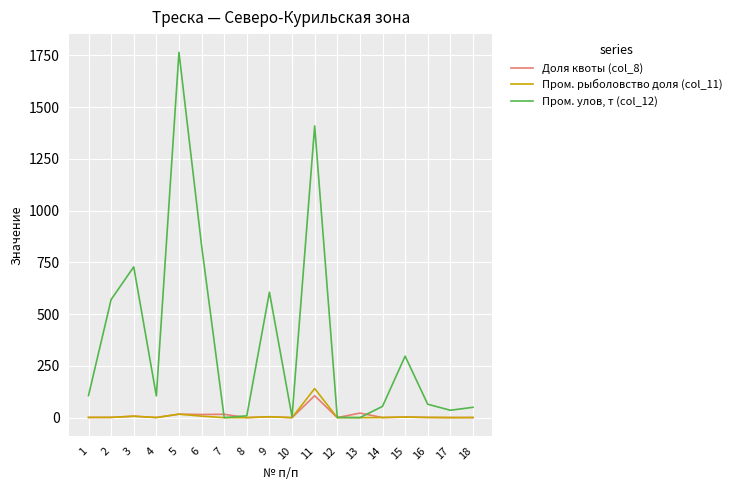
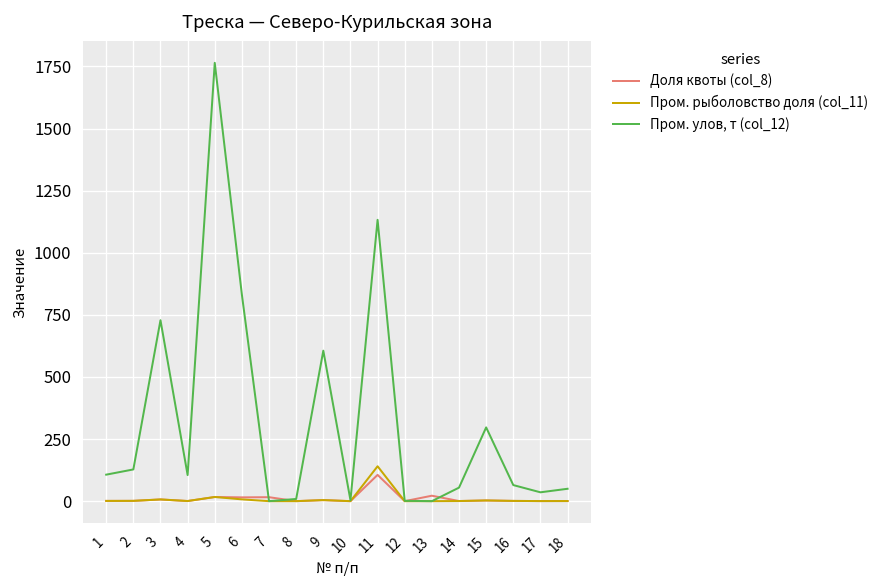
Пром. улов, т (col_12), 2: 570 -> 130
Пром. улов, т (col_12), 11: 1410 -> 1130
